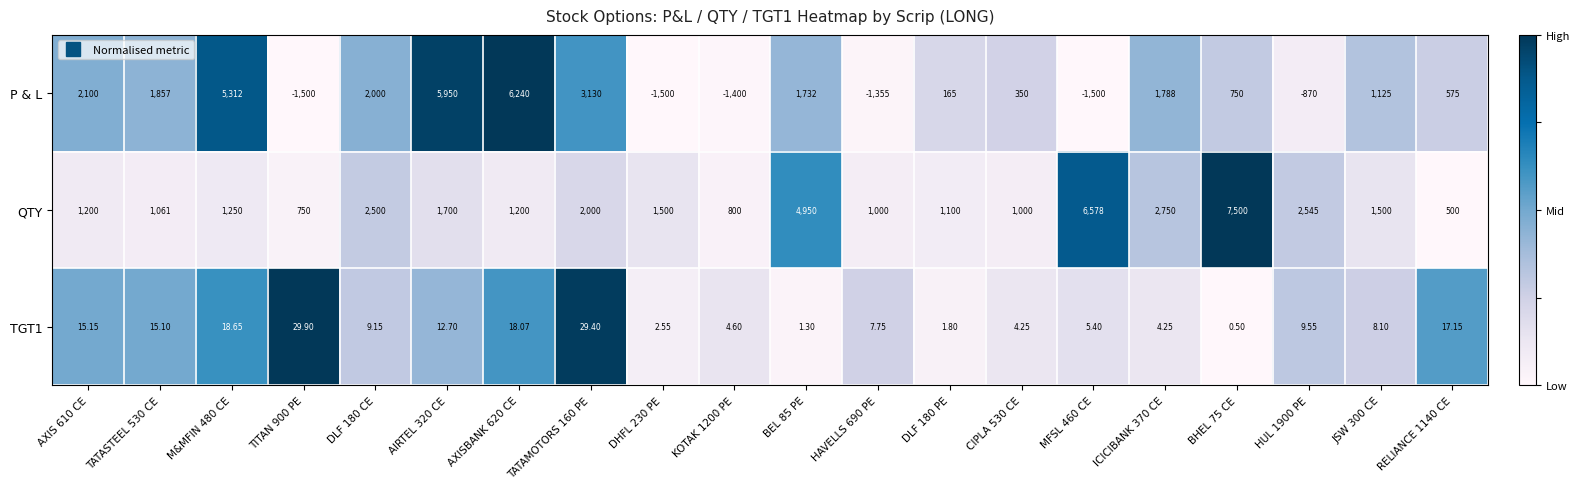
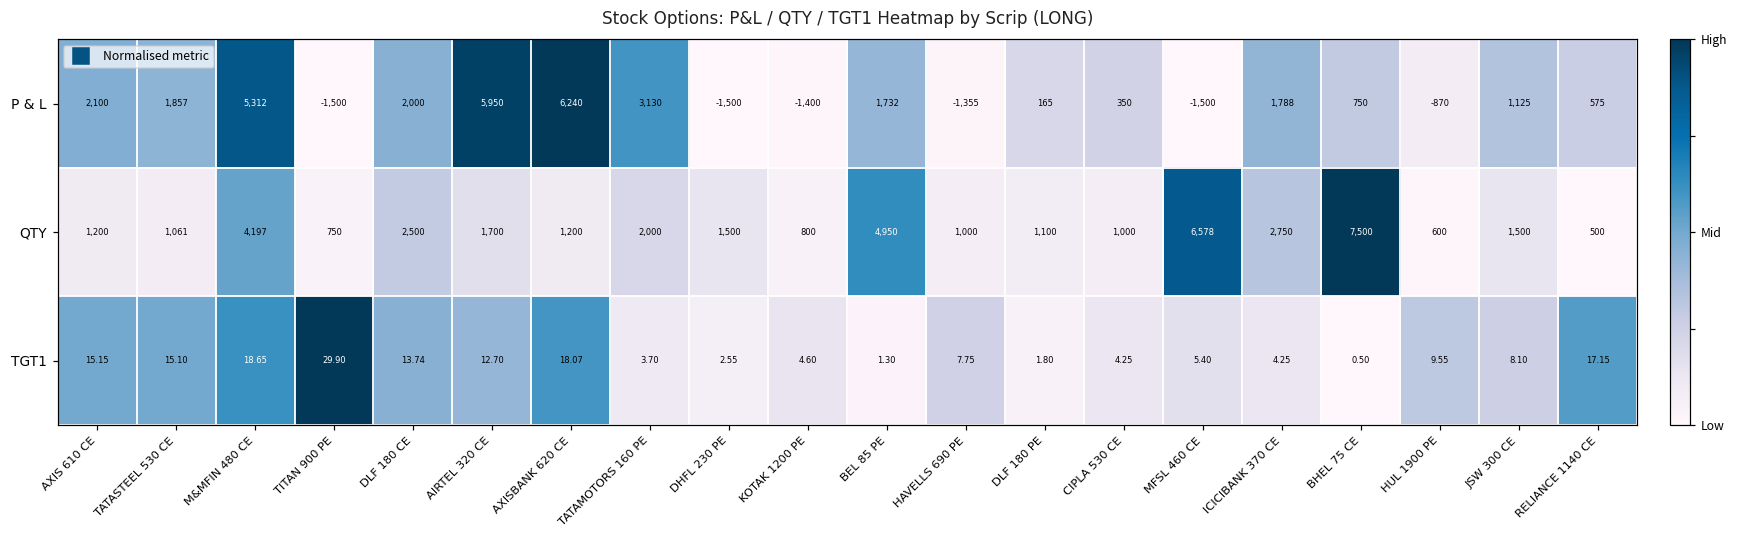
QTY, M&MFIN 480 CE: 1,250 -> 4,197
QTY, HUL 1900 PE: 2,545 -> 600
TGT1, DLF 180 CE: 9.15 -> 13.74
TGT1, TATAMOTORS 160 PE: 29.40 -> 3.70
